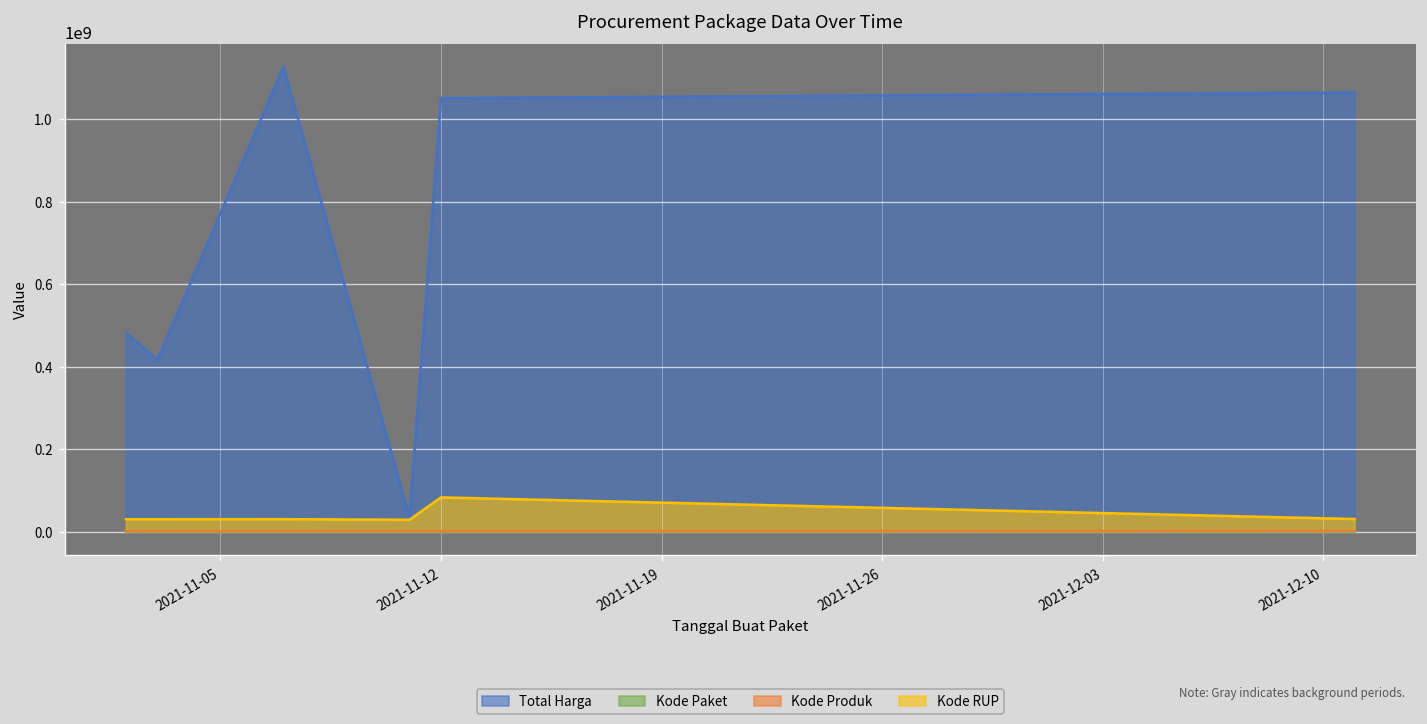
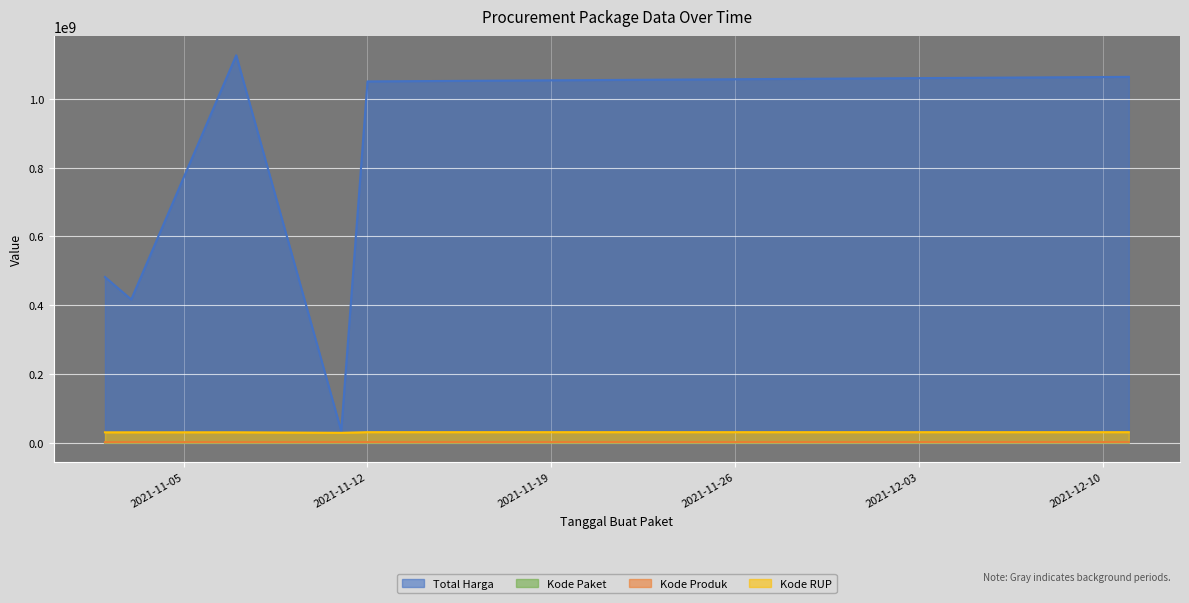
Kode RUP, 2021-11-12: 80000000 -> 30000000
